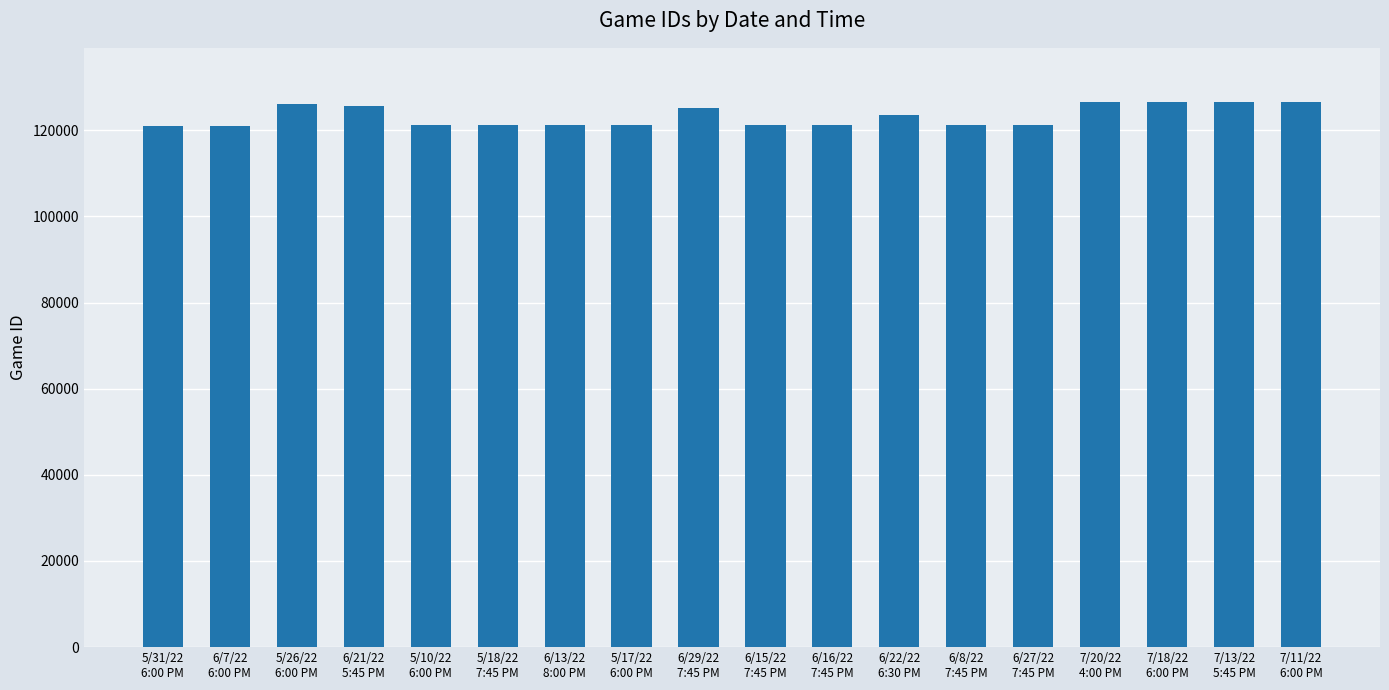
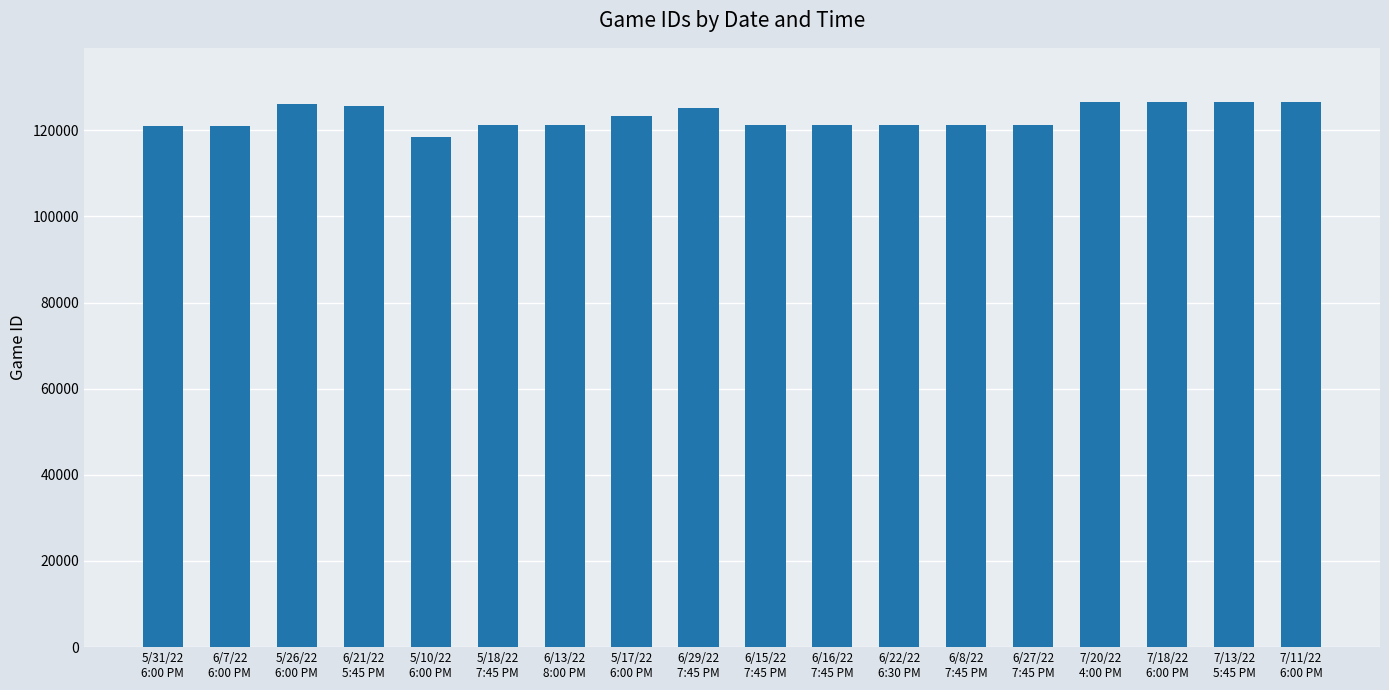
5/10/22 6:00 PM: 121000 -> 118000
5/17/22 6:00 PM: 121000 -> 123000
6/22/22 6:30 PM: 124000 -> 121000
